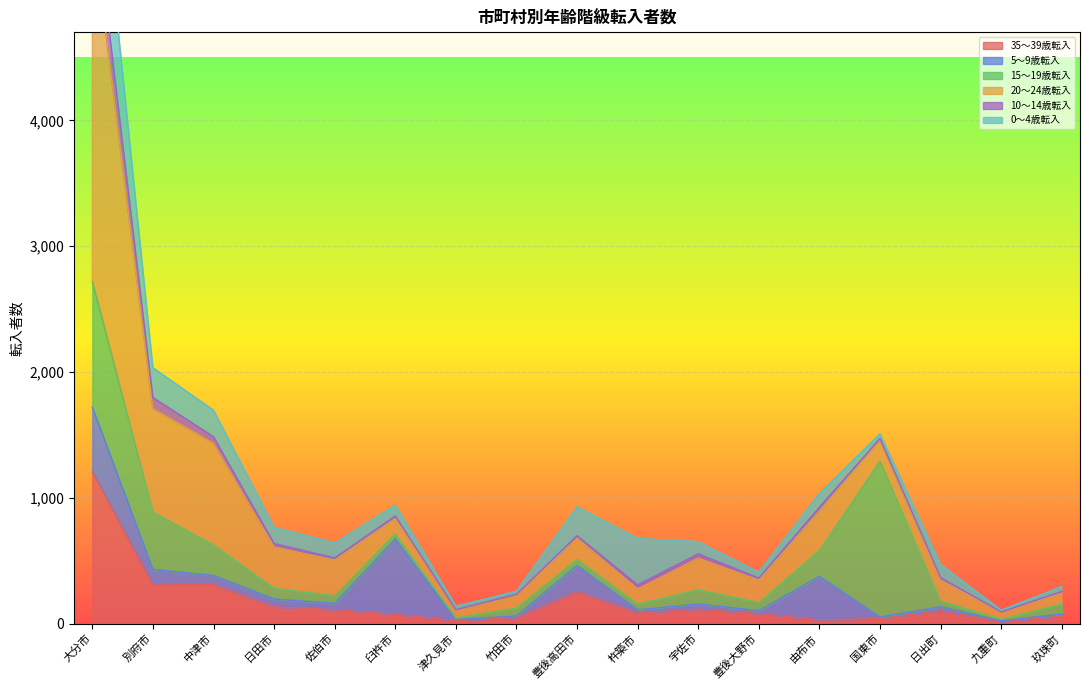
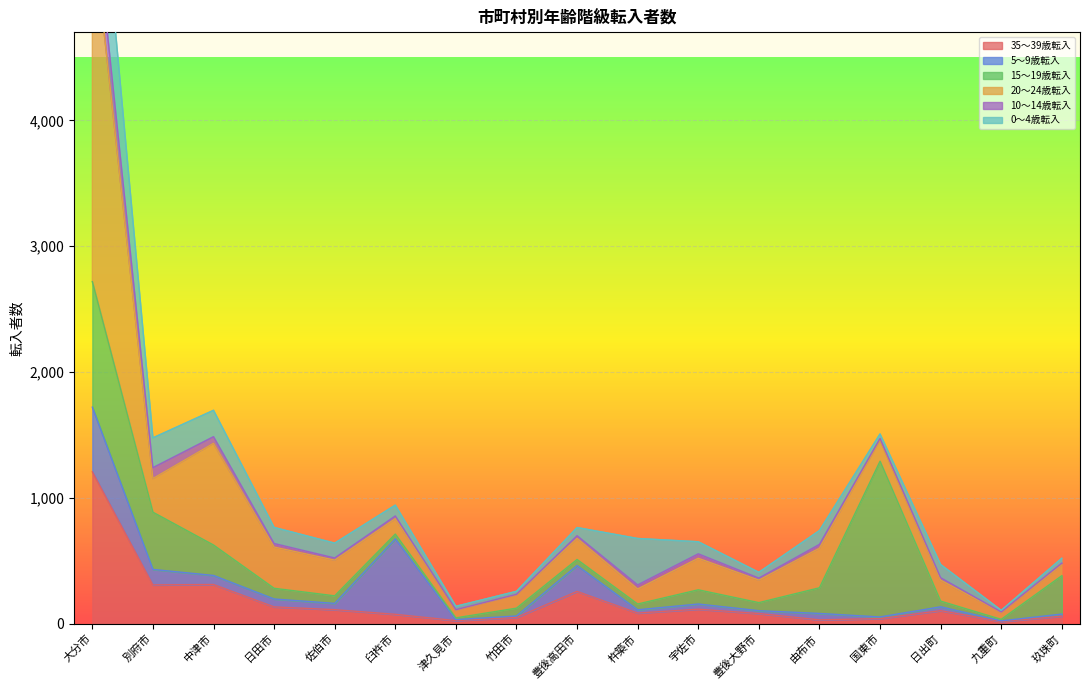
20～24歳転入, 別府市: 830 -> 270
0～4歳転入, 豊後高田市: 230 -> 70
5～9歳転入, 由布市: 350 -> 50
15～19歳転入, 玖珠町: 80 -> 310
